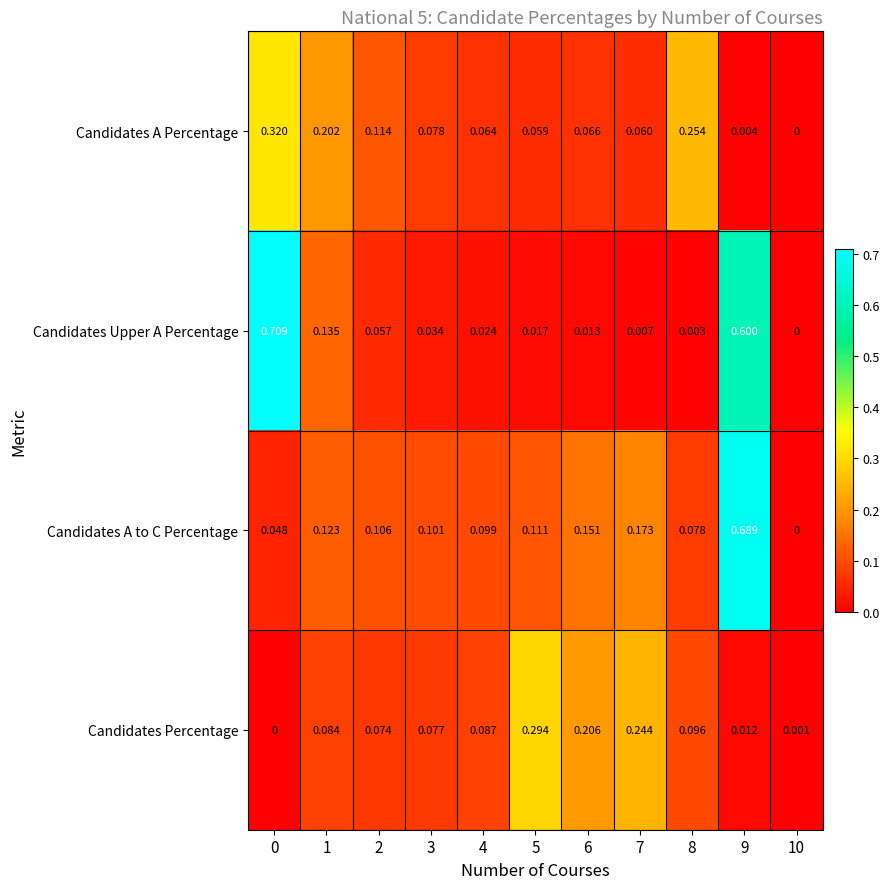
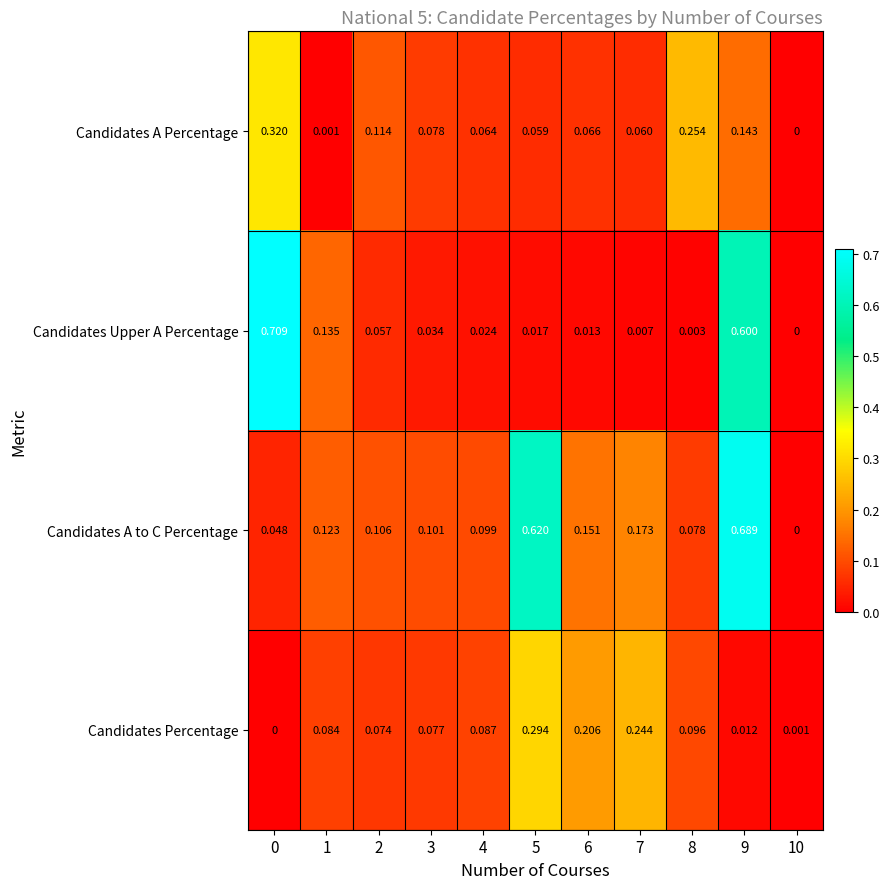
Candidates A Percentage, 1: 0.202 -> 0.001
Candidates A Percentage, 9: 0.004 -> 0.143
Candidates A to C Percentage, 5: 0.111 -> 0.620
